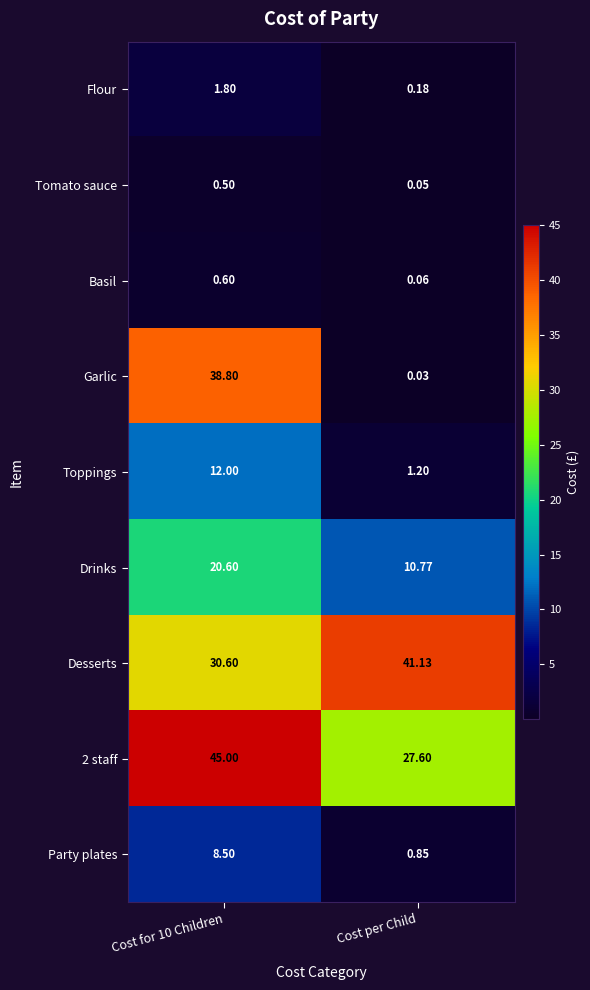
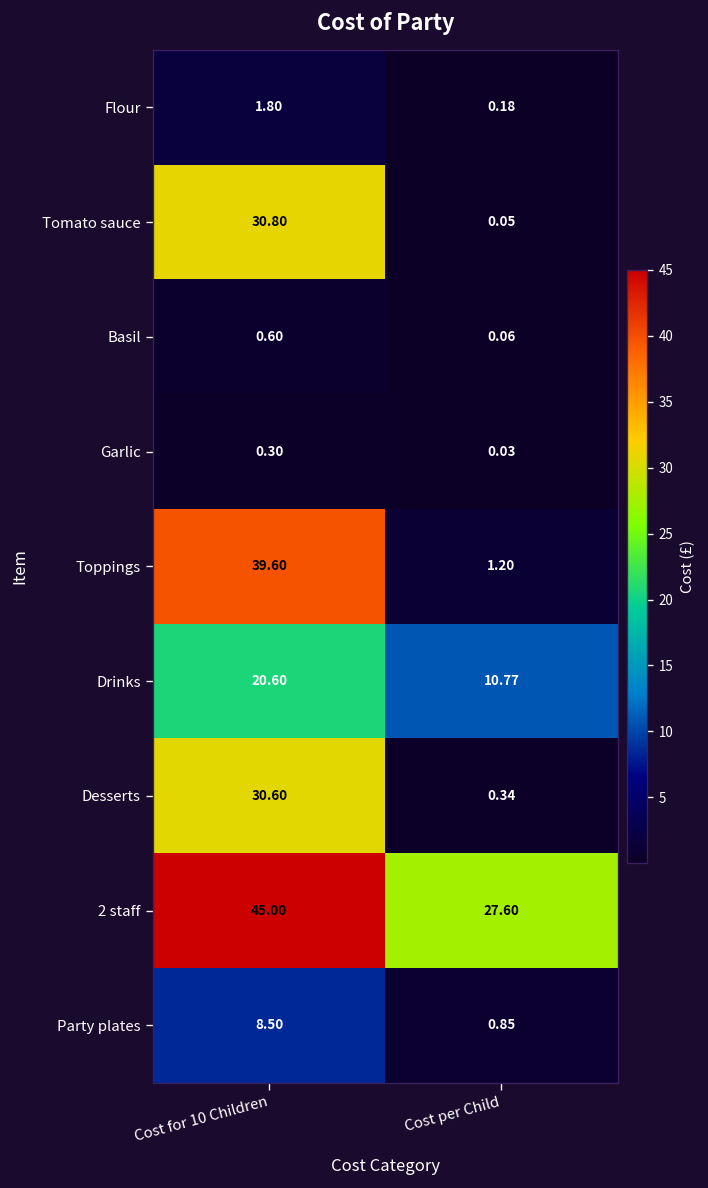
Tomato sauce, Cost for 10 Children: 0.50 -> 30.80
Garlic, Cost for 10 Children: 38.80 -> 0.30
Toppings, Cost for 10 Children: 12.00 -> 39.60
Desserts, Cost per Child: 41.13 -> 0.34
